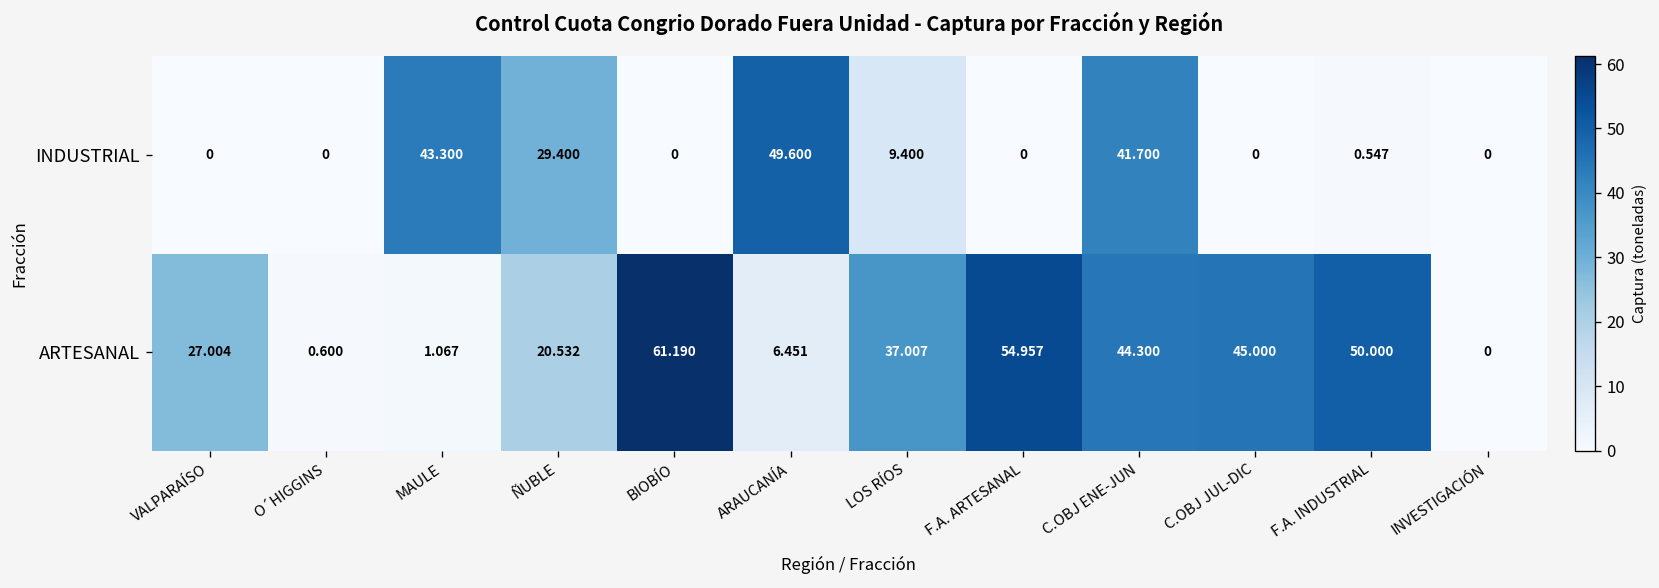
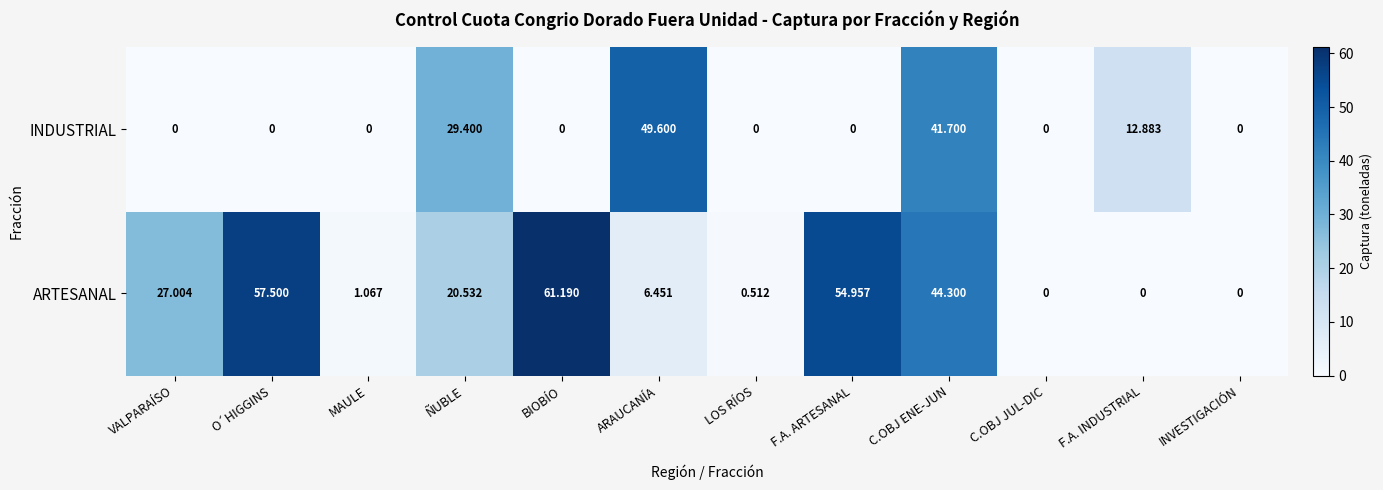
INDUSTRIAL, MAULE: 43.300 -> 0
INDUSTRIAL, LOS RÍOS: 9.400 -> 0
INDUSTRIAL, F.A. INDUSTRIAL: 0.547 -> 12.883
ARTESANAL, O´HIGGINS: 0.600 -> 57.500
ARTESANAL, LOS RÍOS: 37.007 -> 0.512
ARTESANAL, C.OBJ JUL-DIC: 45.000 -> 0
ARTESANAL, F.A. INDUSTRIAL: 50.000 -> 0
